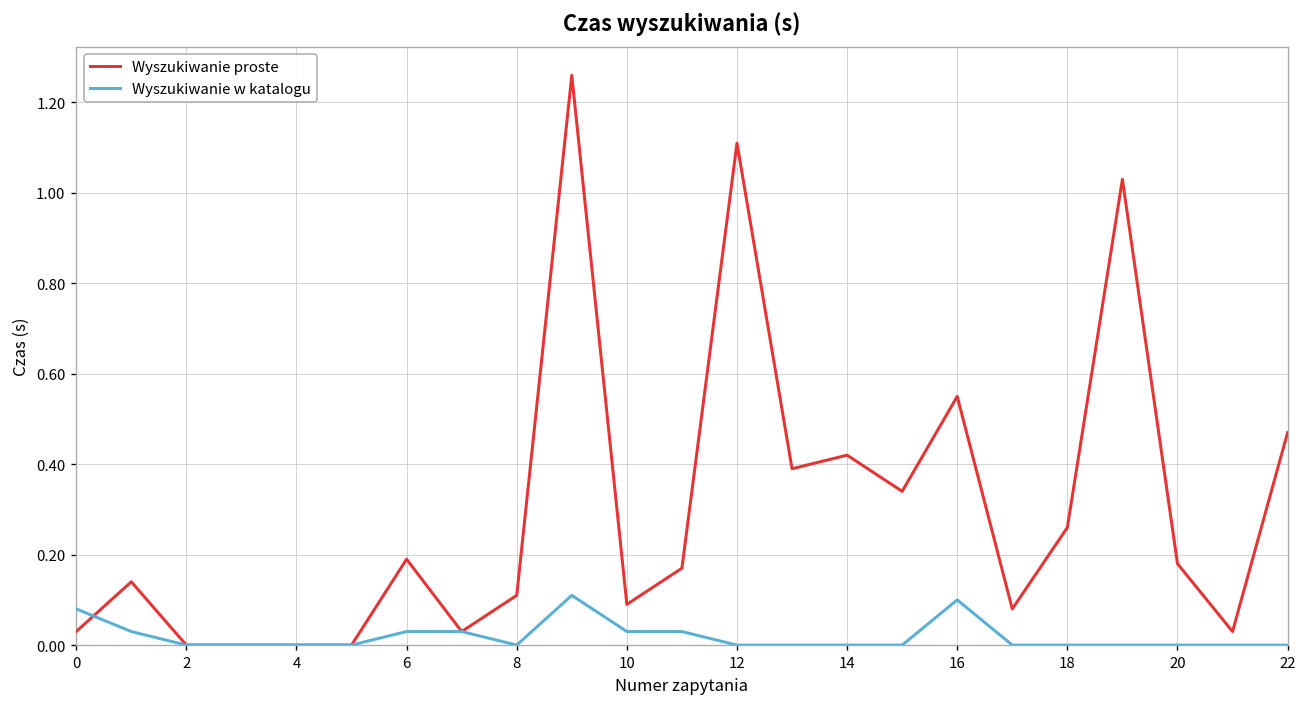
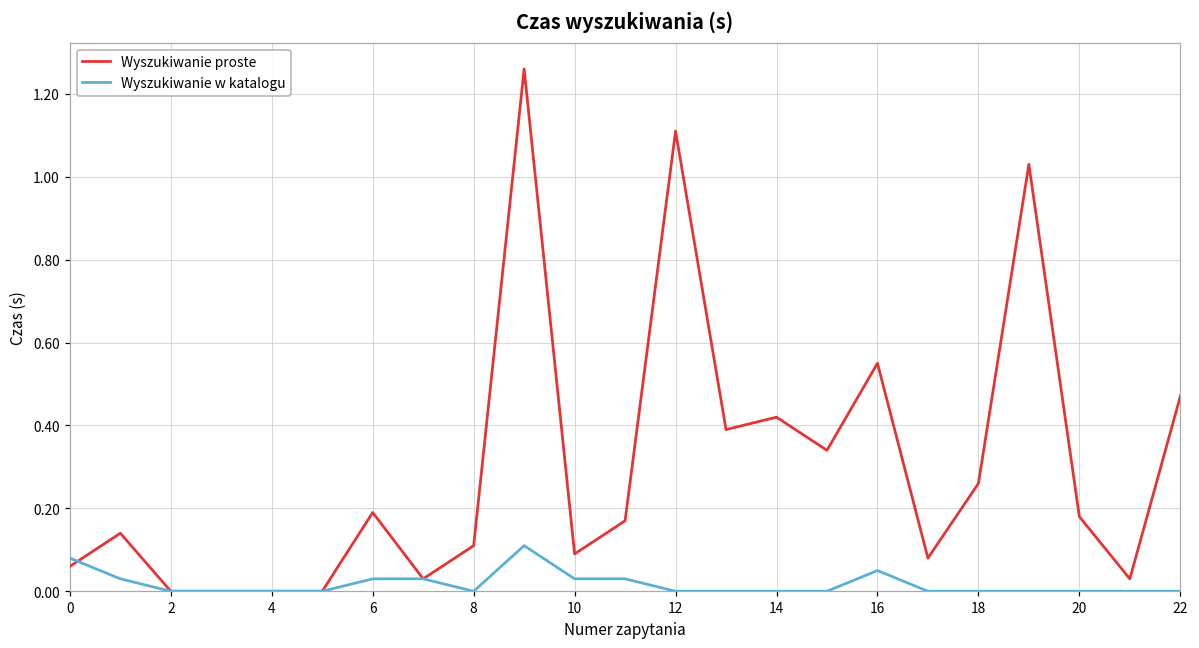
Wyszukiwanie proste, 0: 0.03 -> 0.06
Wyszukiwanie w katalogu, 16: 0.10 -> 0.05
